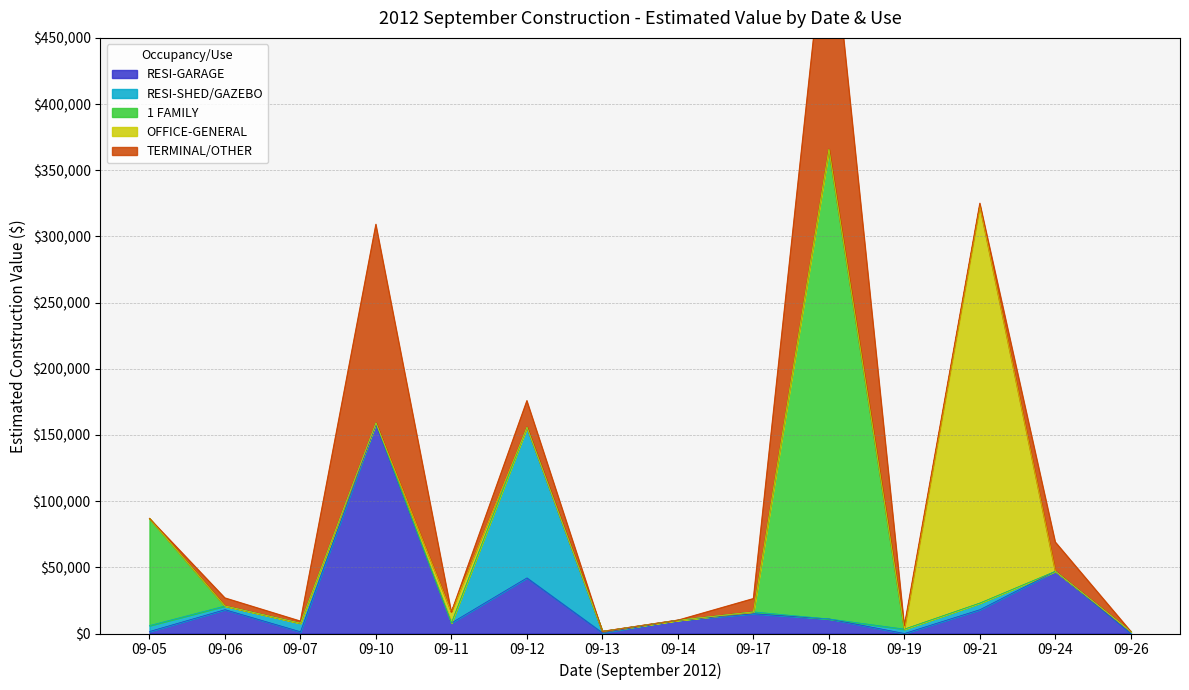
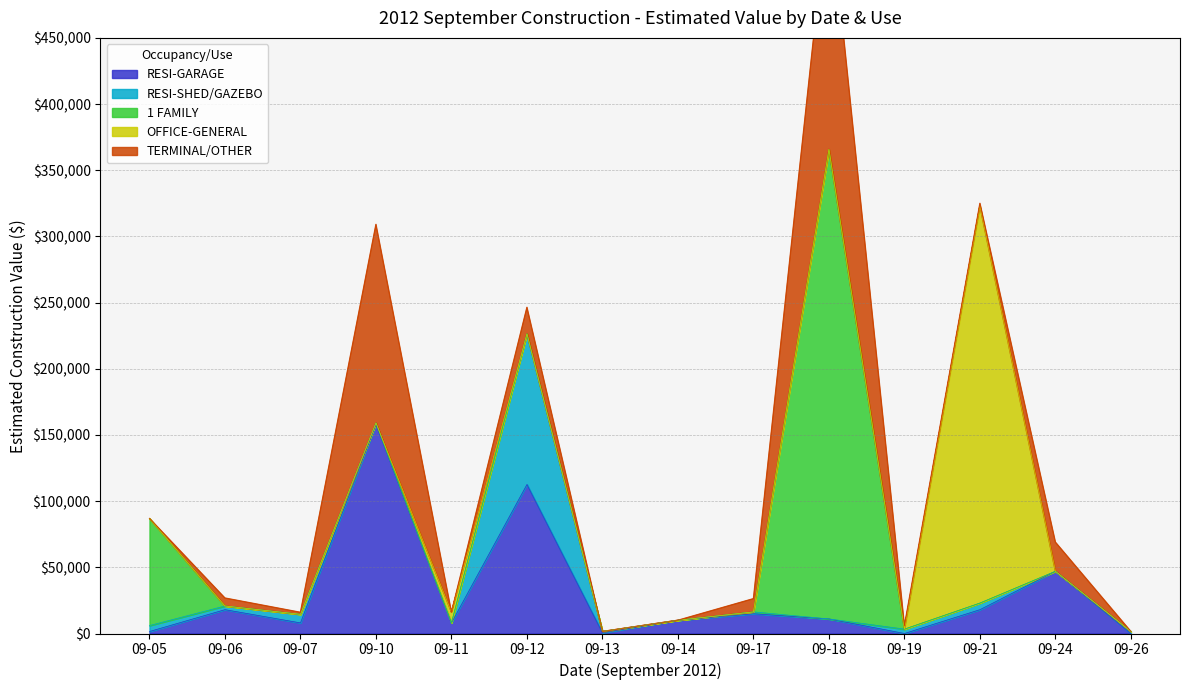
RESI-GARAGE, 09-07: $1,000 -> $8,000
RESI-GARAGE, 09-12: $42,000 -> $113,000
